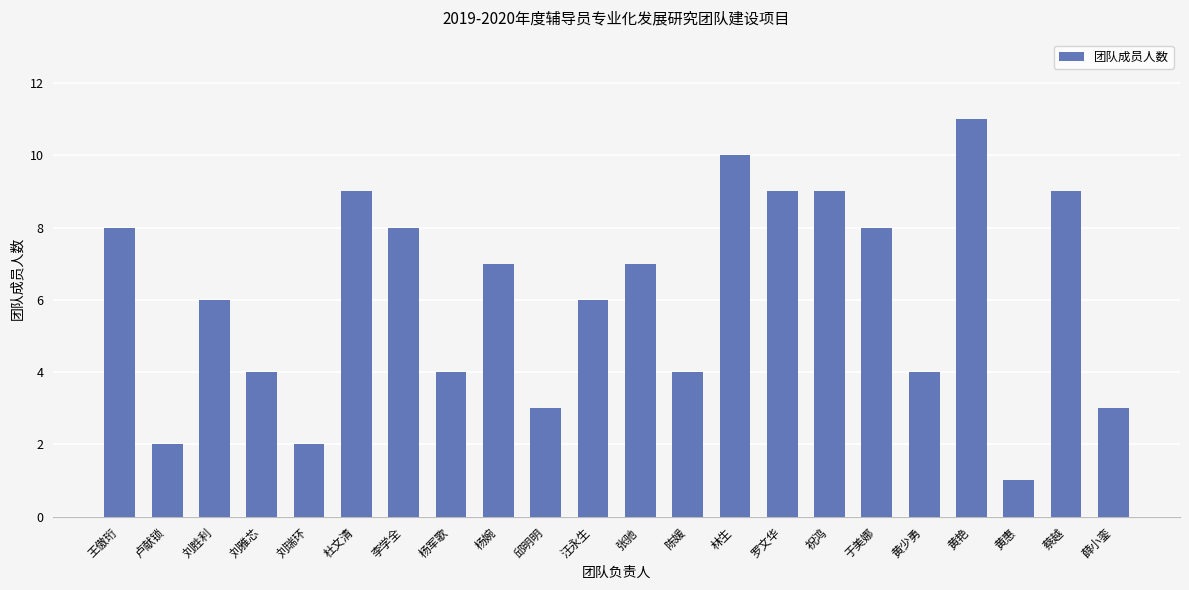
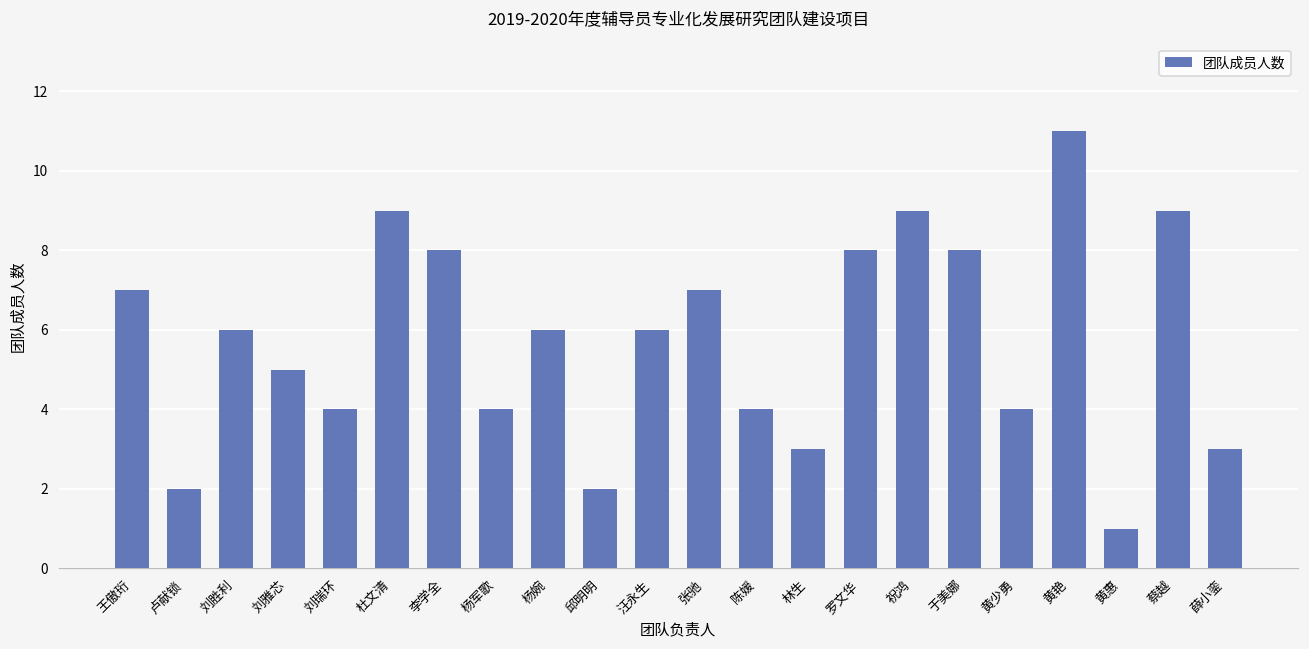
王傲珩: 8 -> 7
刘雅芯: 4 -> 5
刘瑞环: 2 -> 4
杨婉: 7 -> 6
邱明明: 3 -> 2
林生: 10 -> 3
罗文华: 9 -> 8
